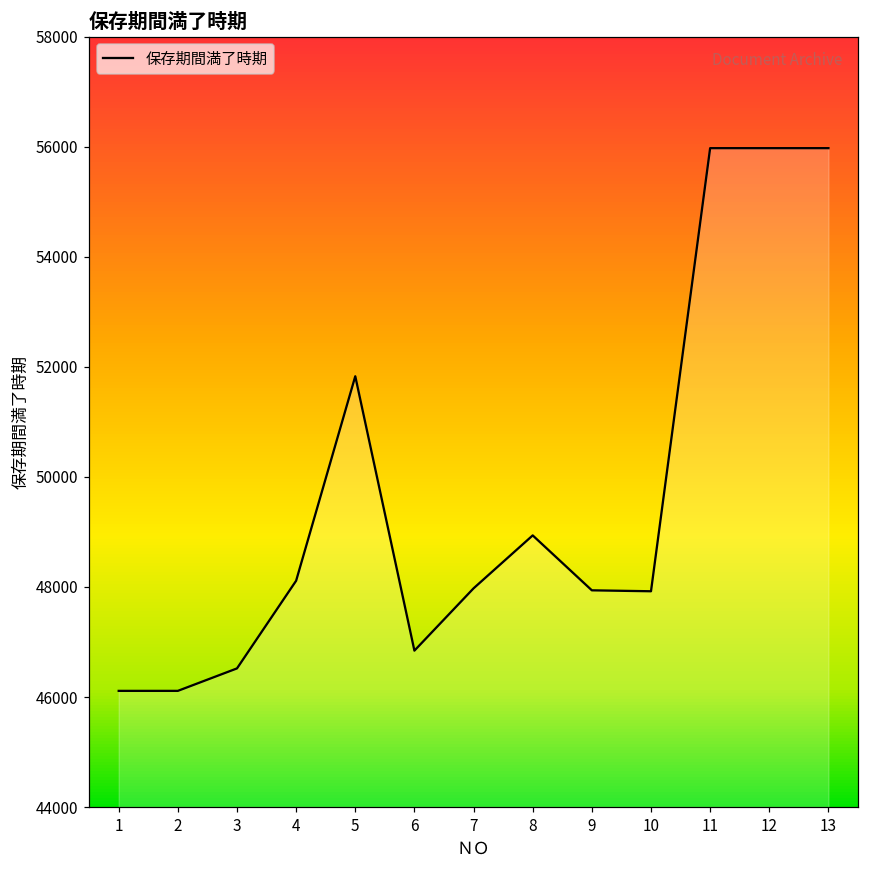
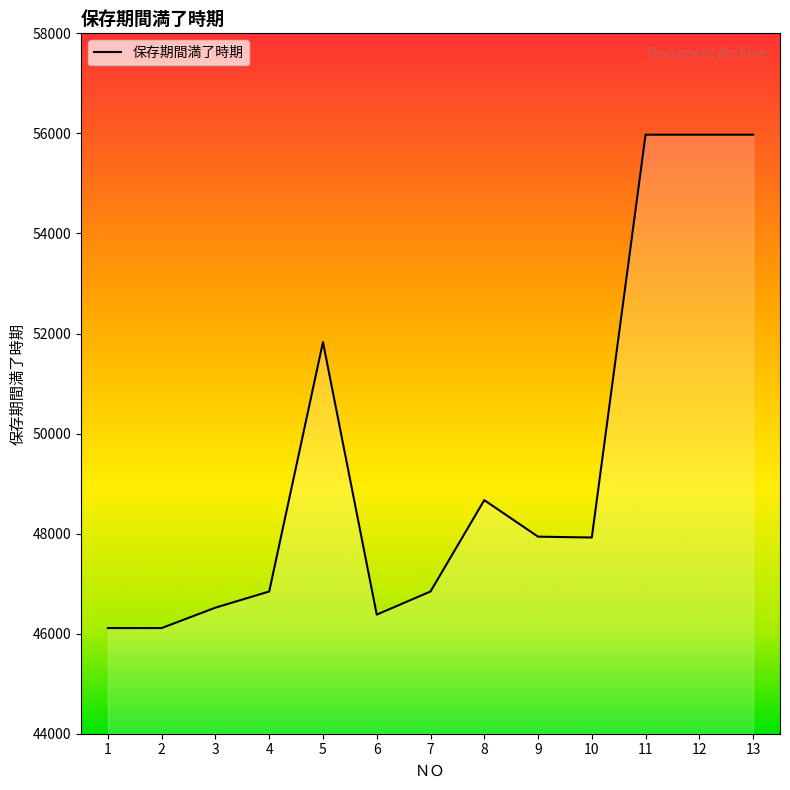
4: 48100 -> 46800
6: 46800 -> 46400
7: 48000 -> 46800
8: 48900 -> 48700
